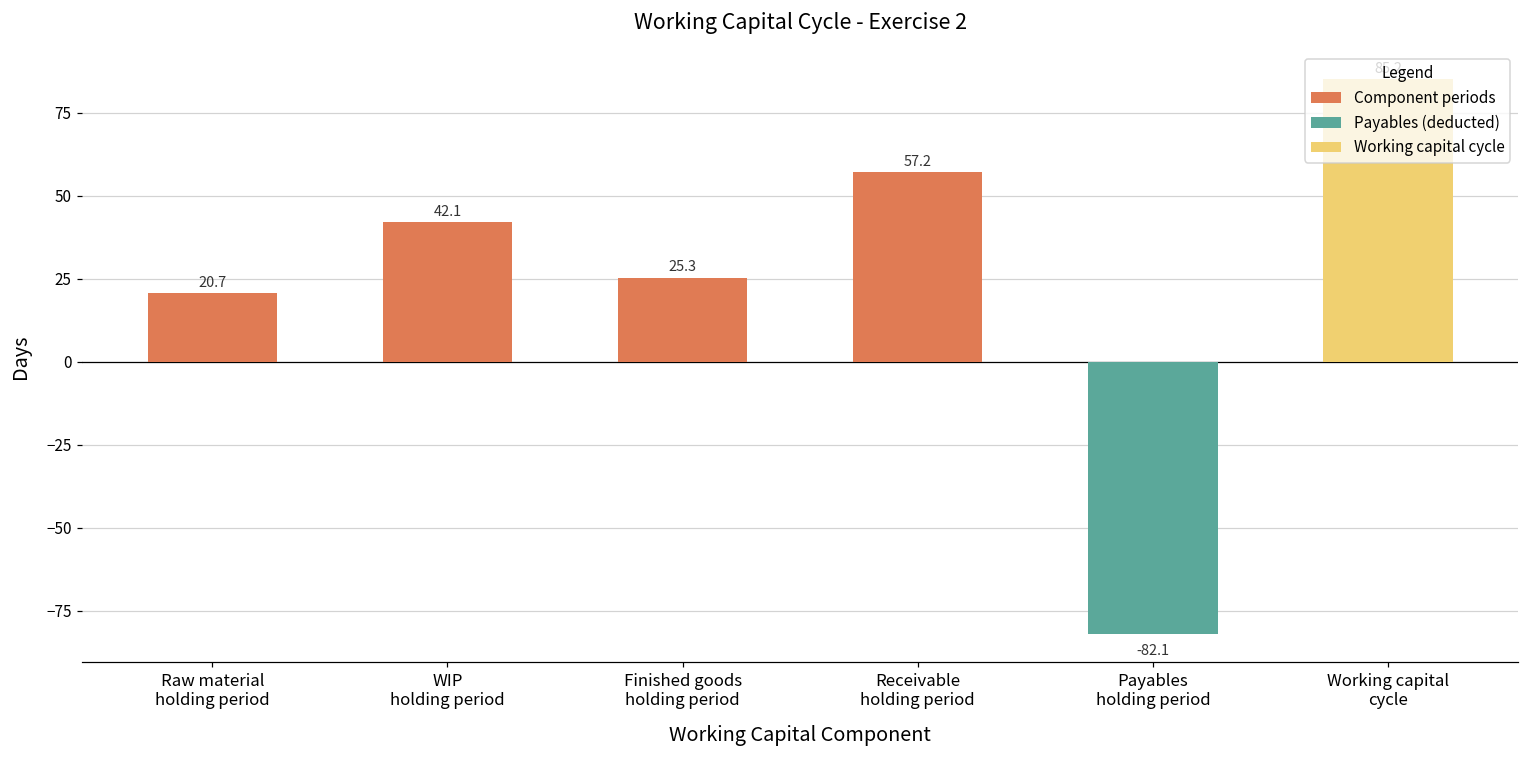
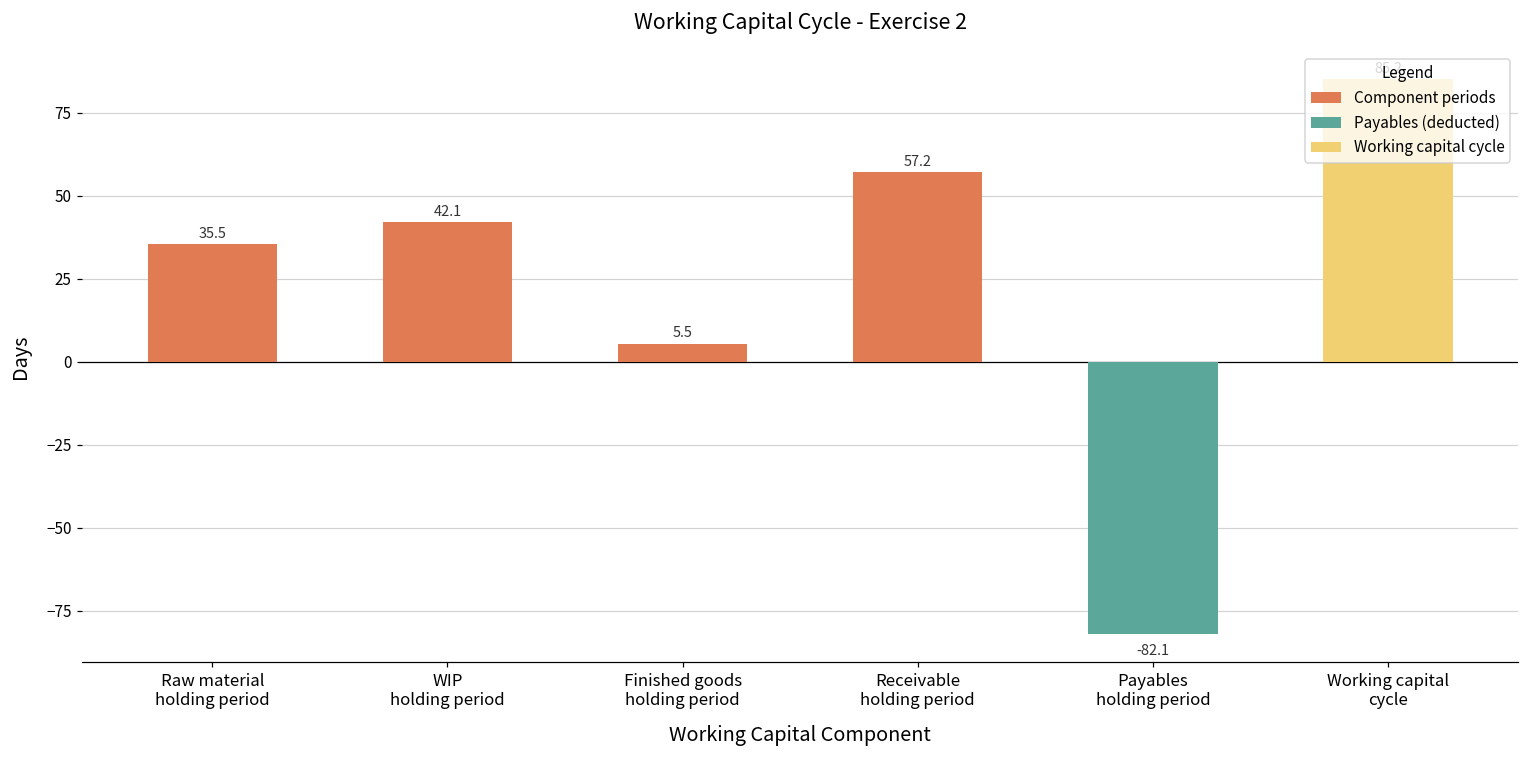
Raw material holding period: 20.7 -> 35.5
Finished goods holding period: 25.3 -> 5.5
